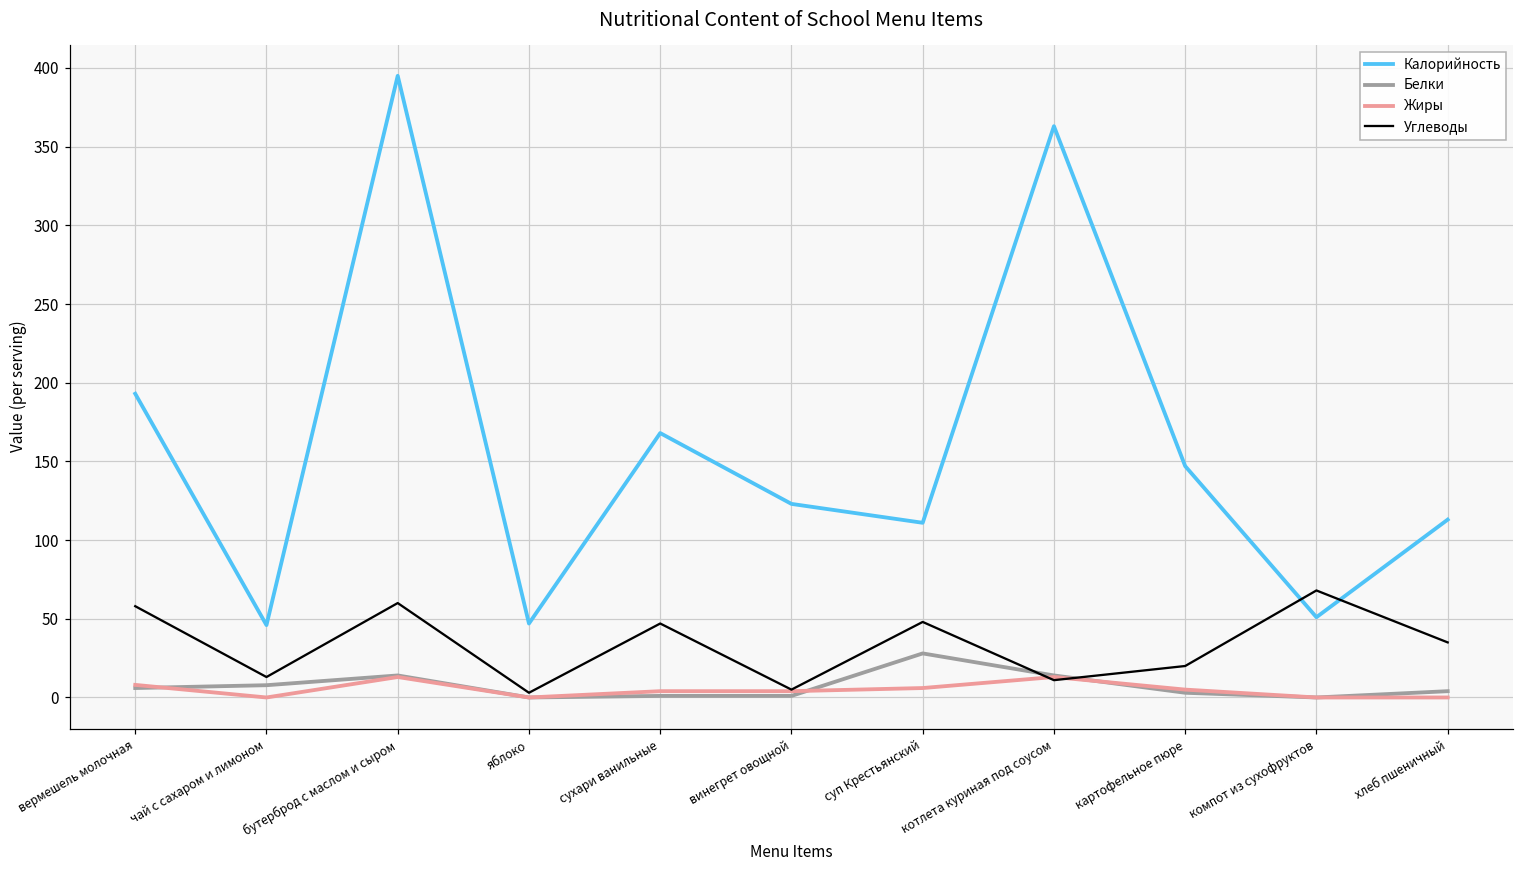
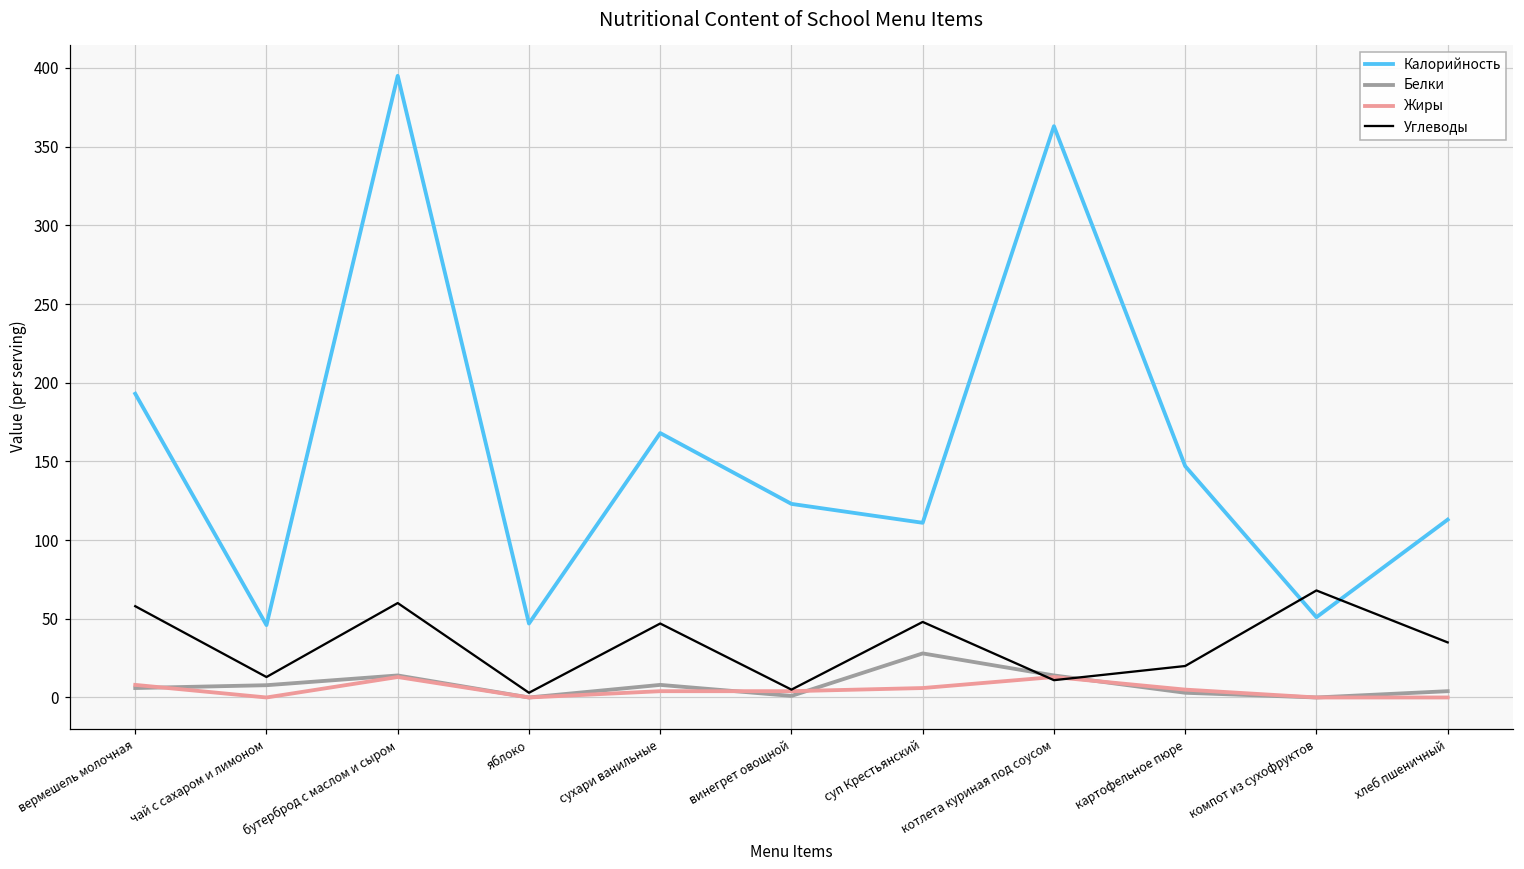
Белки, сухари ванильные: 1 -> 8
